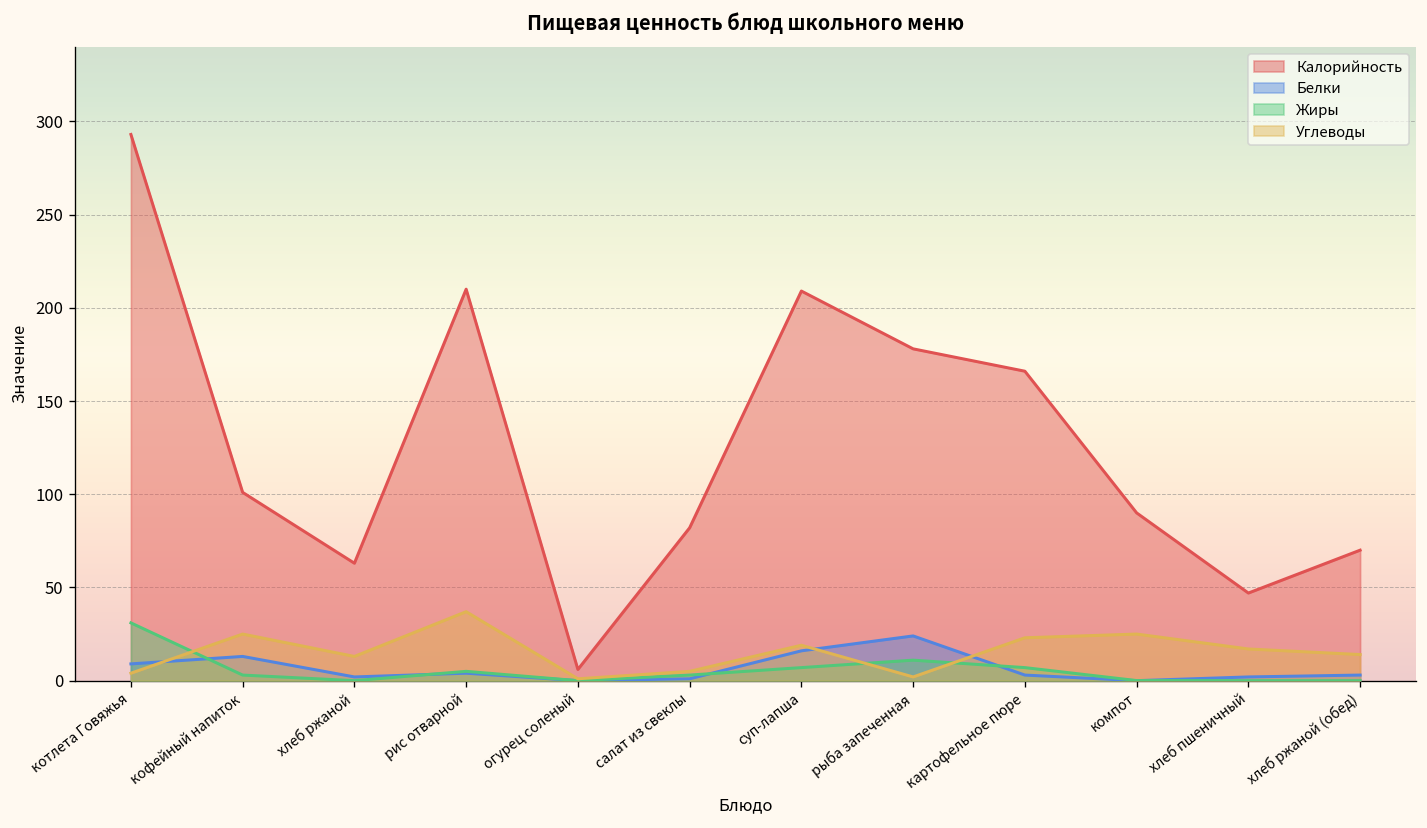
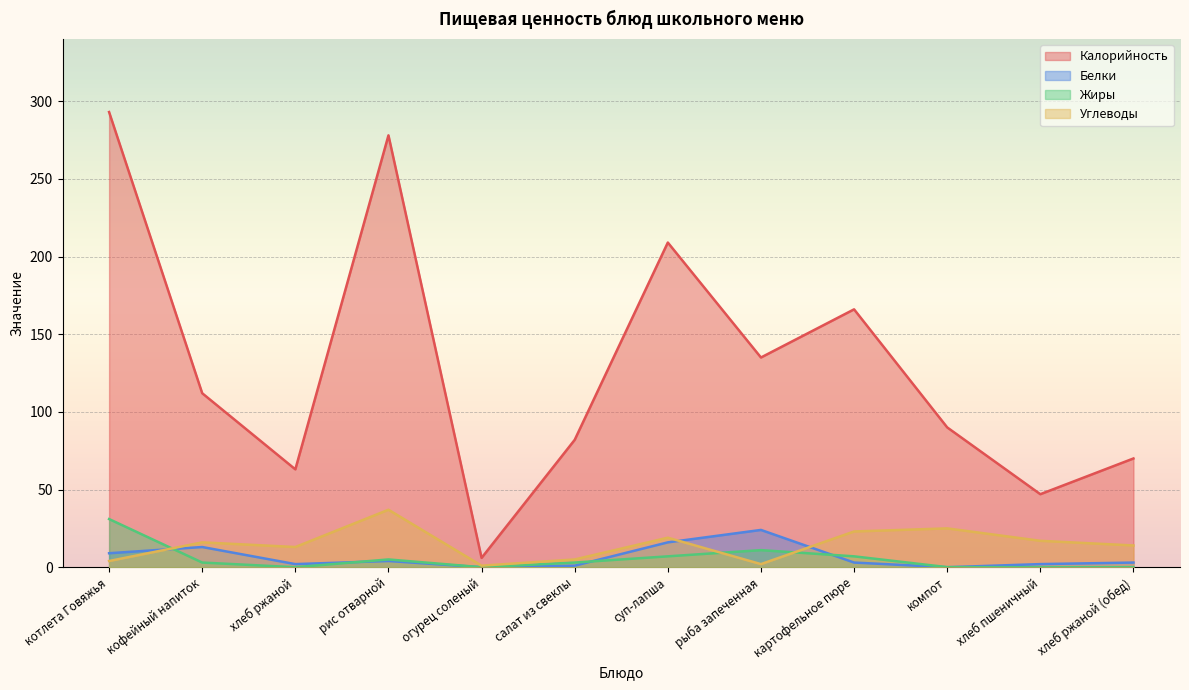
Калорийность, кофейный напиток: 101 -> 112
Углеводы, кофейный напиток: 25 -> 16
Калорийность, рис отварной: 210 -> 278
Калорийность, рыба запеченная: 178 -> 135
